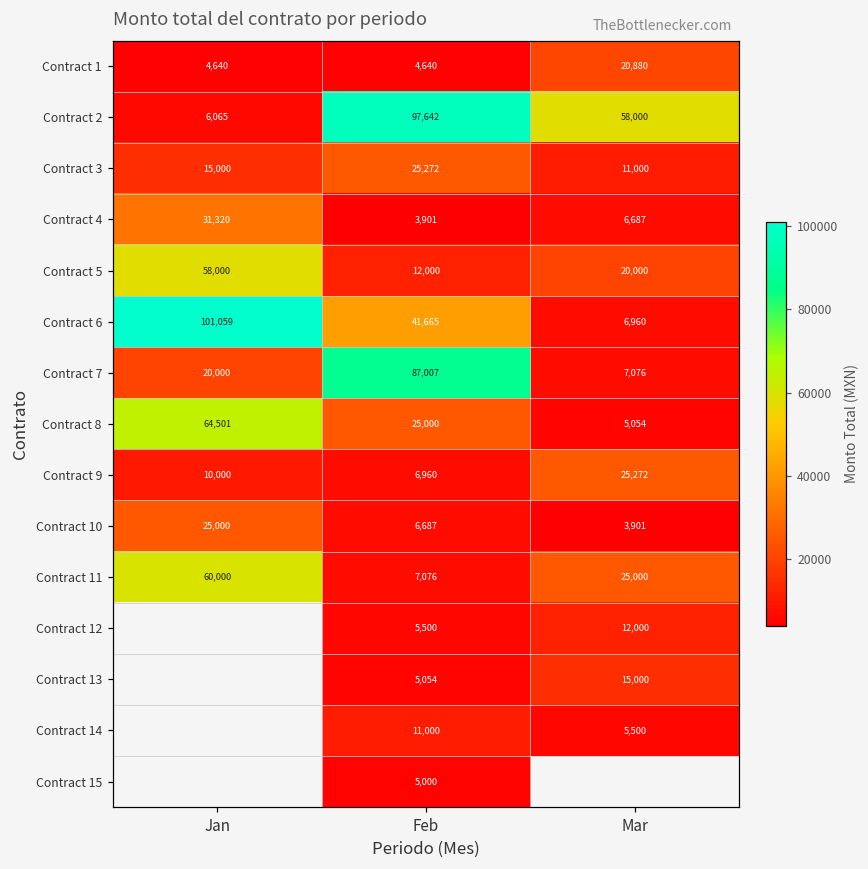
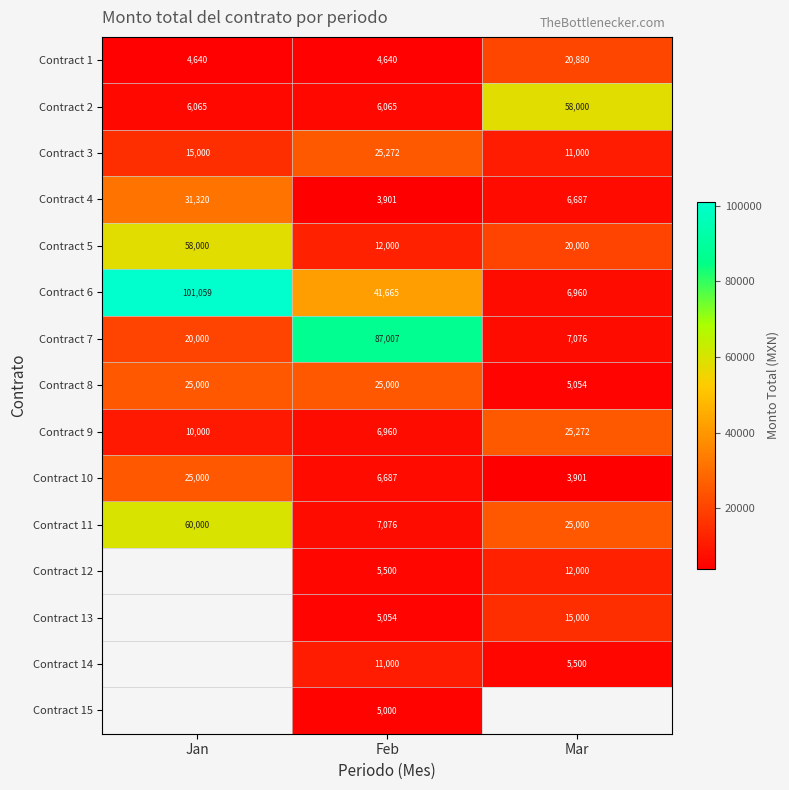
Contract 2, Feb: 97,642 -> 6,065
Contract 8, Jan: 64,501 -> 25,000
